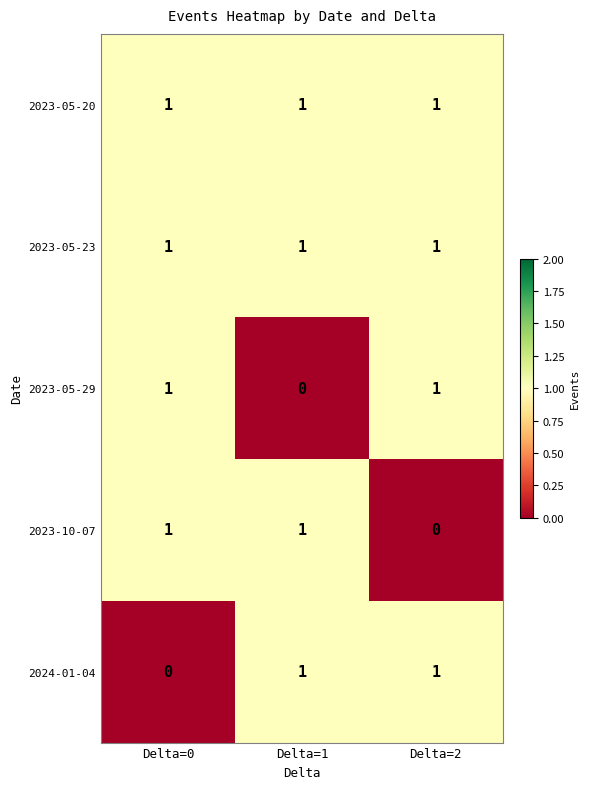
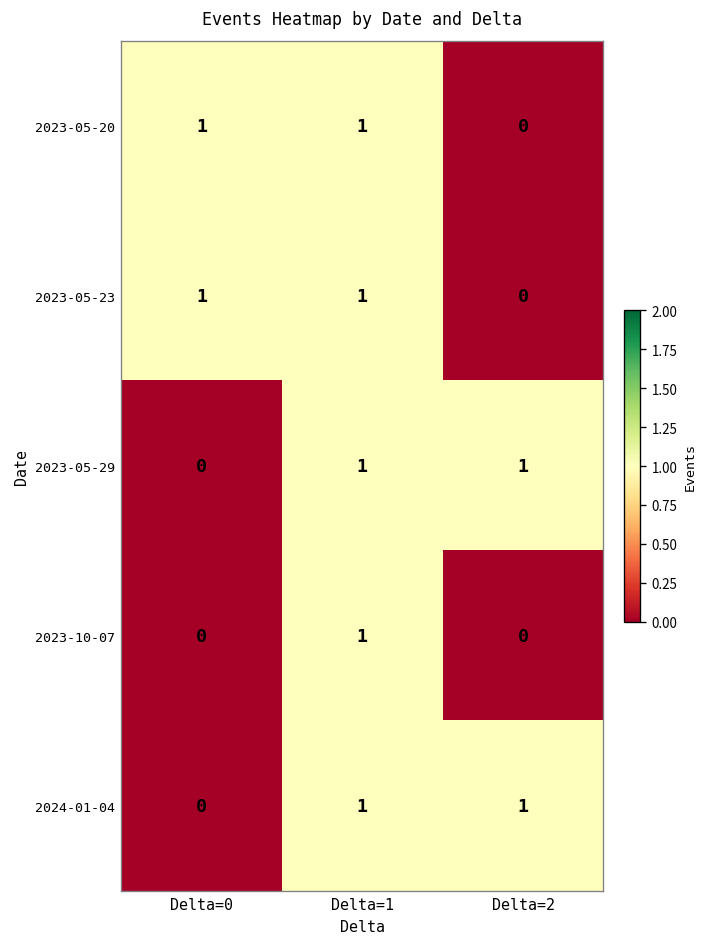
2023-05-20, Delta=2: 1 -> 0
2023-05-23, Delta=2: 1 -> 0
2023-05-29, Delta=0: 1 -> 0
2023-05-29, Delta=1: 0 -> 1
2023-10-07, Delta=0: 1 -> 0
